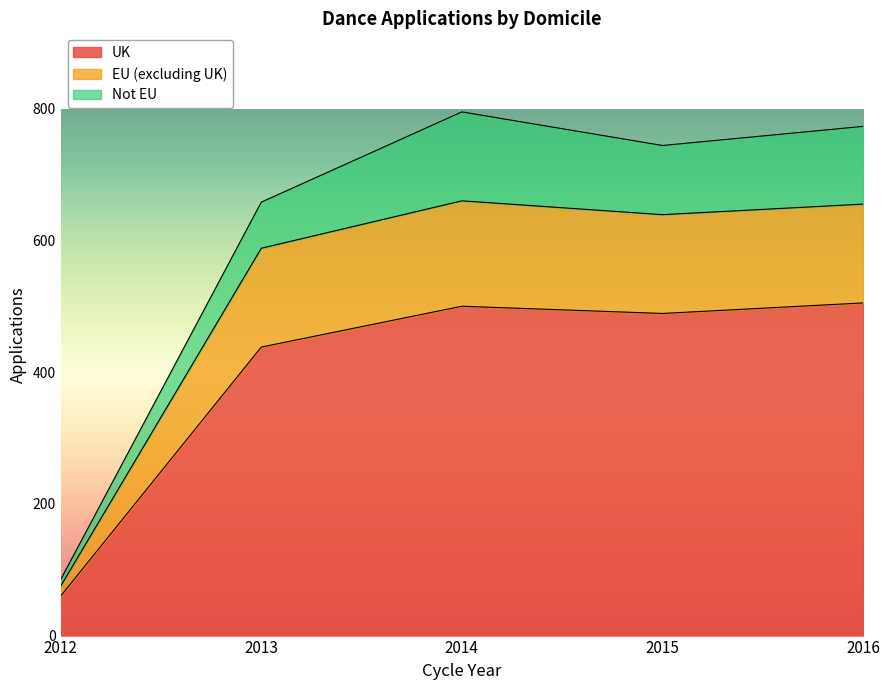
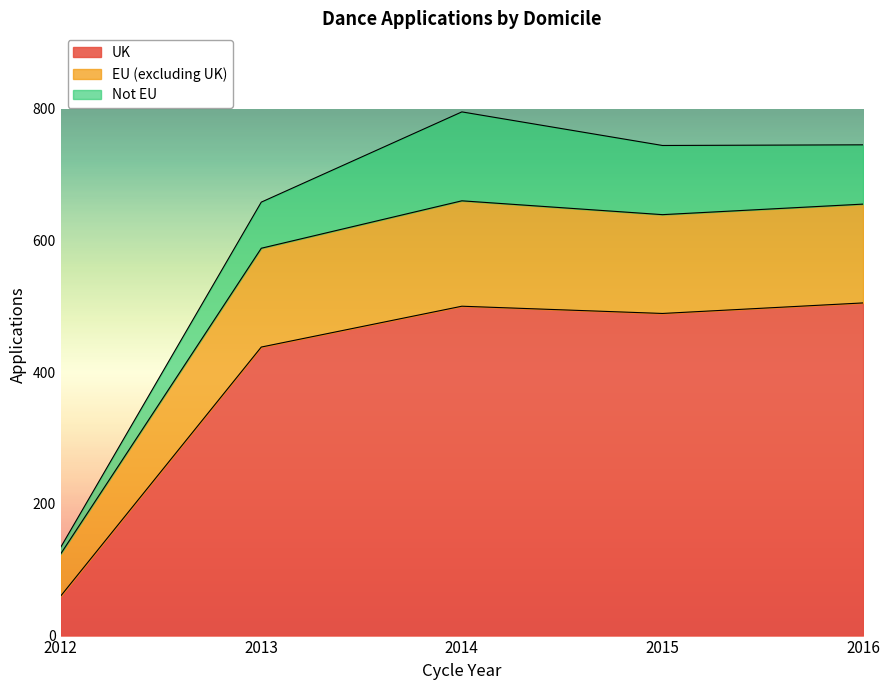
EU (excluding UK), 2012: 20 -> 60
Not EU, 2016: 120 -> 90
